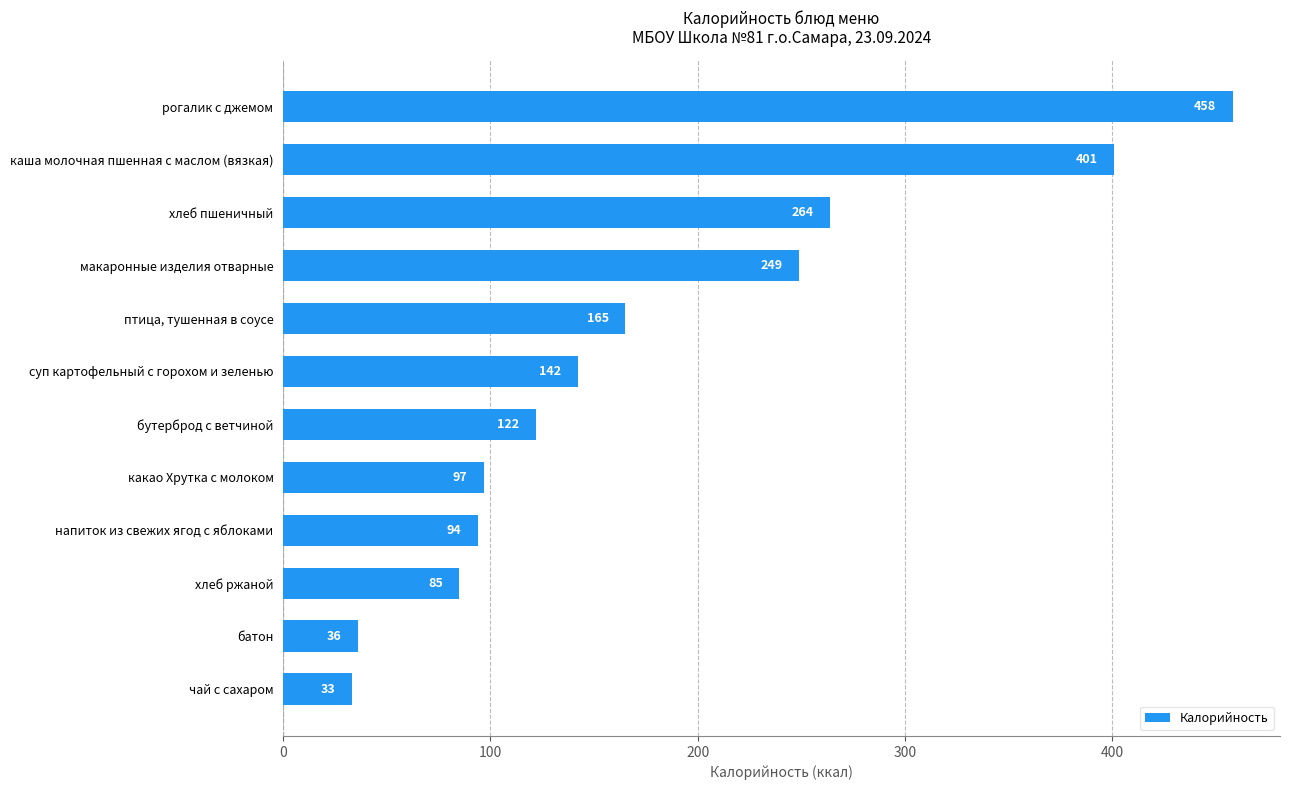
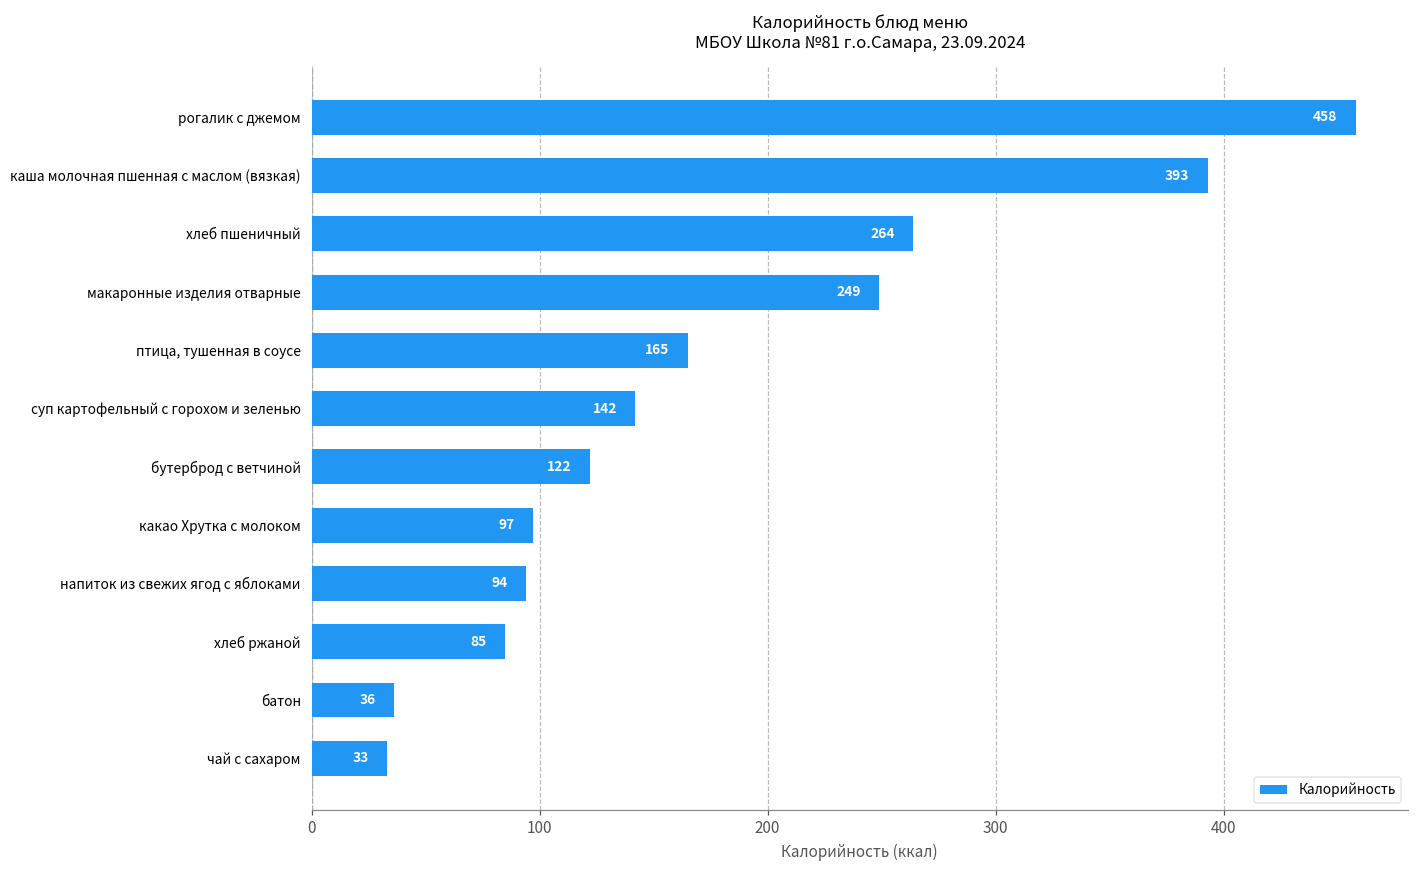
каша молочная пшенная с маслом (вязкая): 401 -> 393
